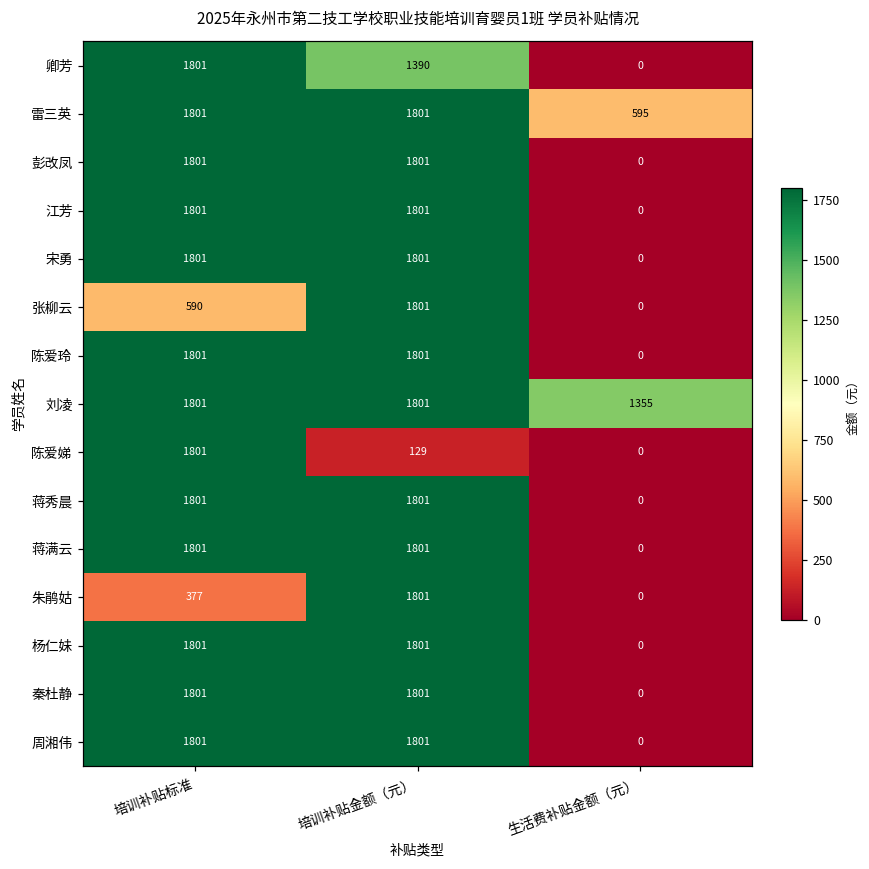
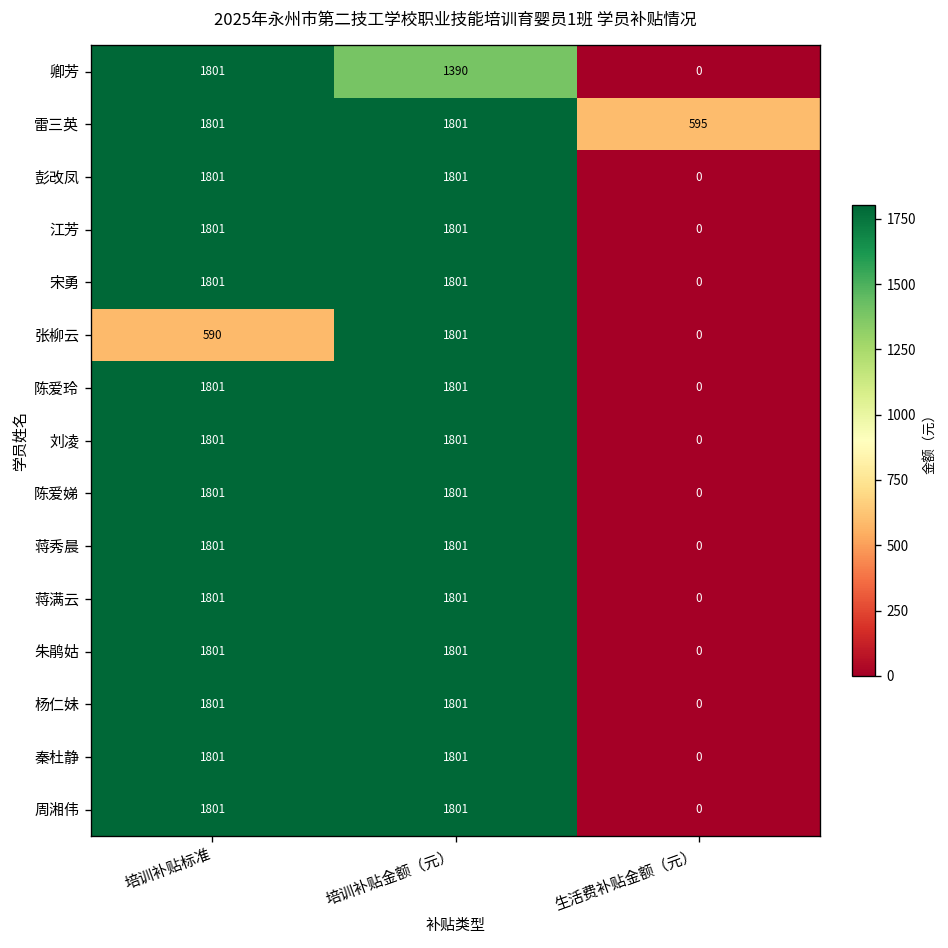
刘凌, 生活费补贴金额（元）: 1355 -> 0
陈爱娣, 培训补贴金额（元）: 129 -> 1801
朱鹃姑, 培训补贴标准: 377 -> 1801
